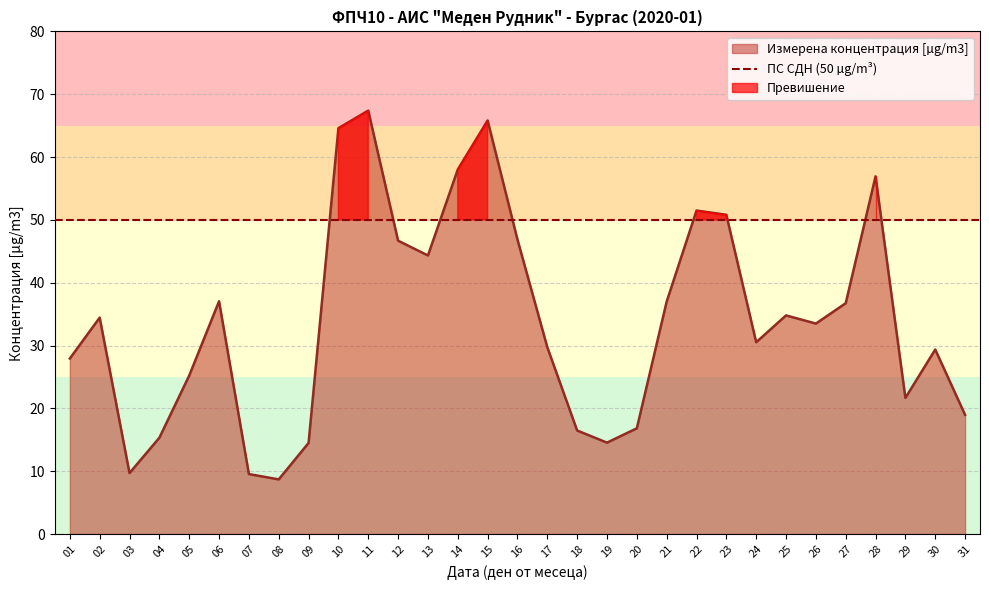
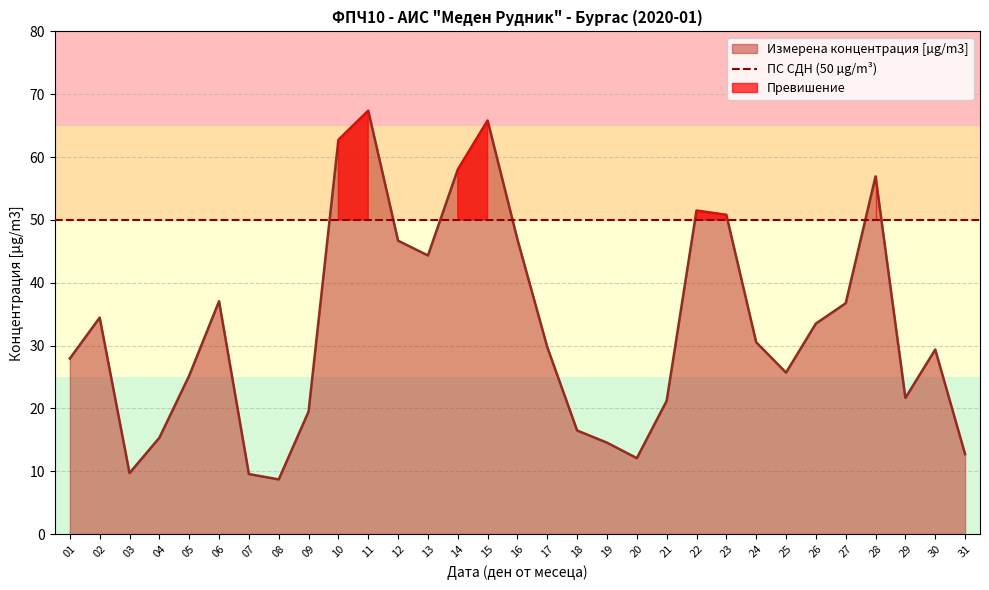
09: 15 -> 20
10: 65 -> 63
20: 17 -> 12
21: 37 -> 21
25: 35 -> 26
31: 19 -> 13
